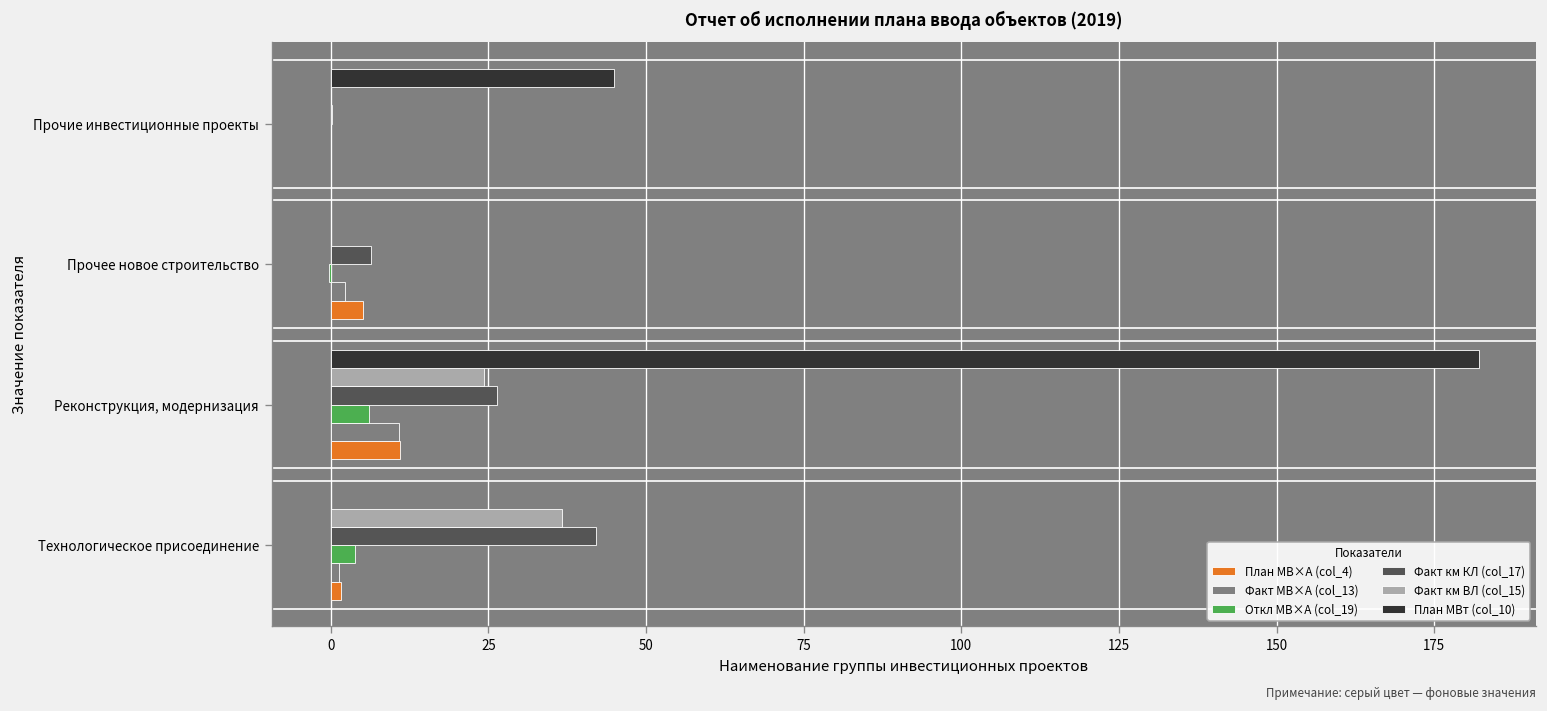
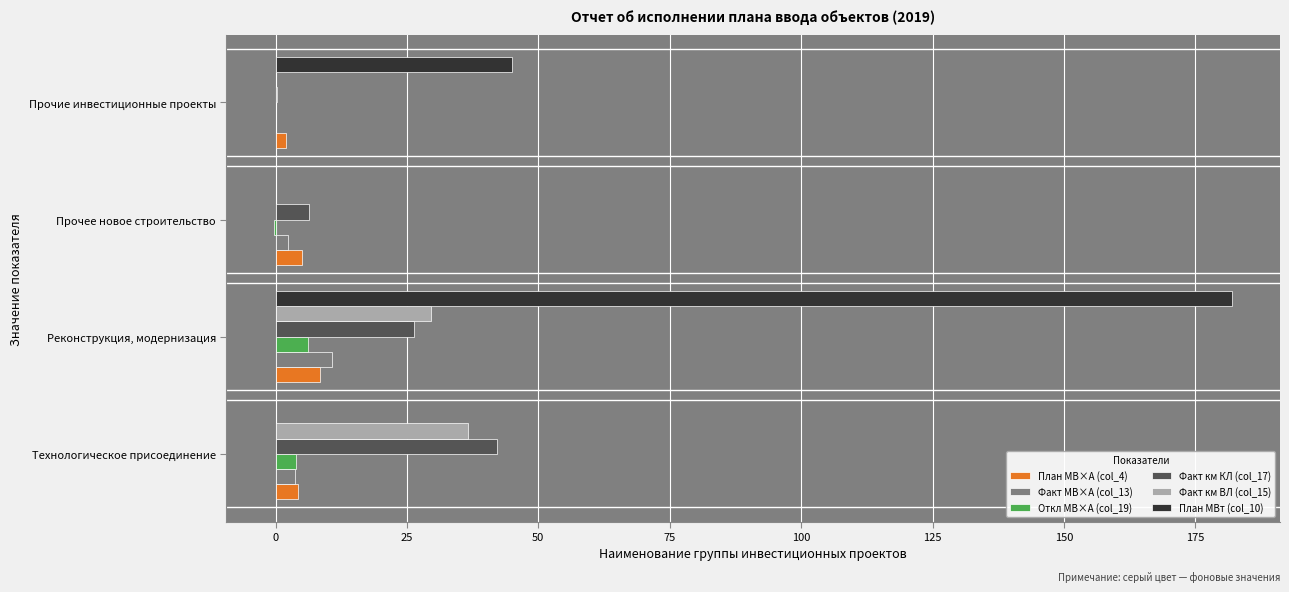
План МВ×А (col_4), Прочие инвестиционные проекты: 0 -> 2
Факт км ВЛ (col_15), Реконструкция, модернизация: 24 -> 30
План МВ×А (col_4), Реконструкция, модернизация: 11 -> 8
Факт МВ×А (col_13), Технологическое присоединение: 1 -> 4
План МВ×А (col_4), Технологическое присоединение: 2 -> 4
